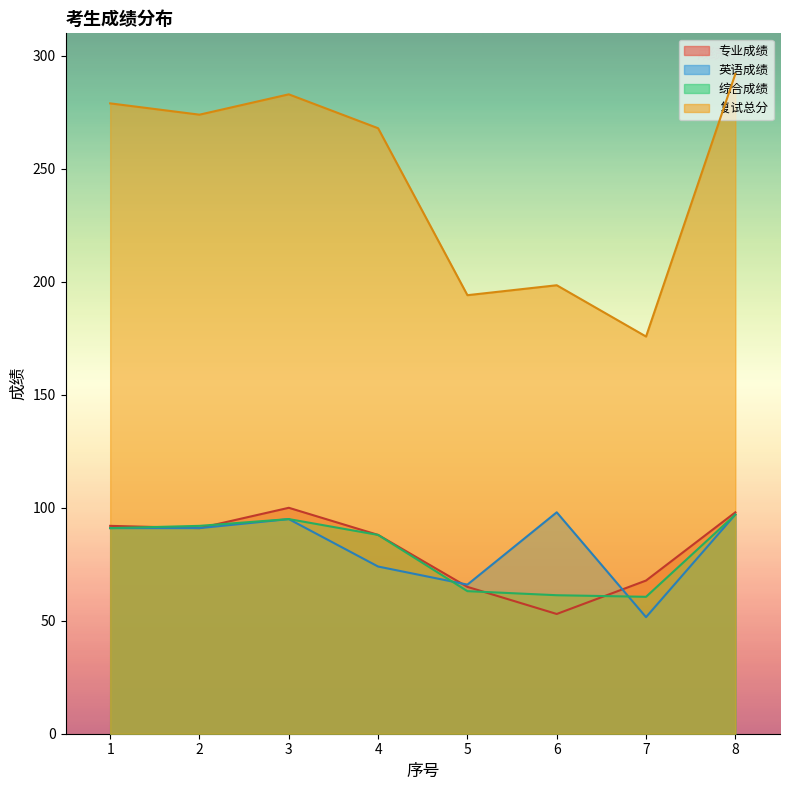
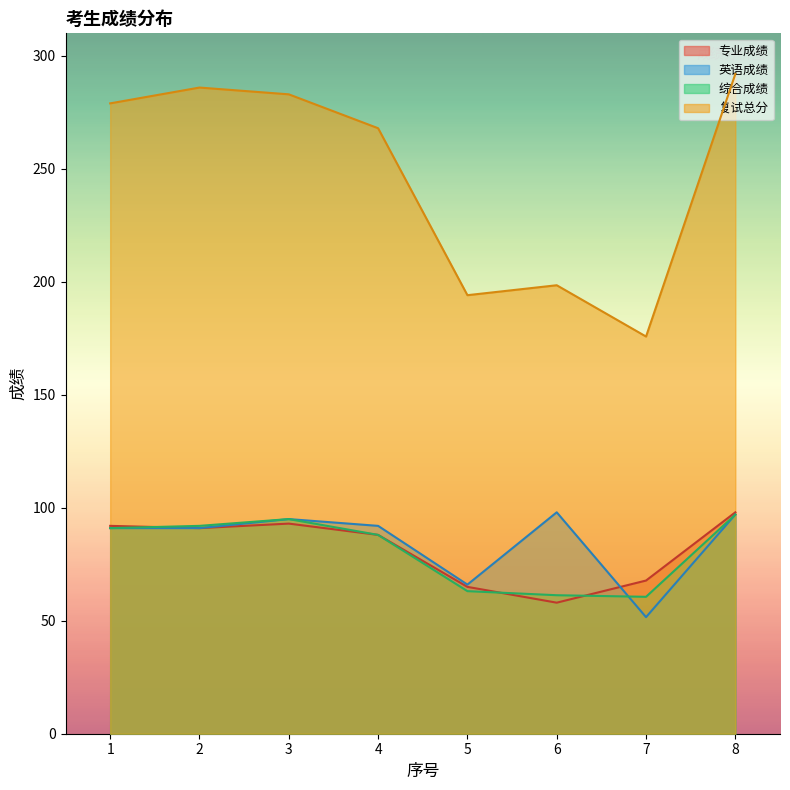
复试总分, 2: 274 -> 286
专业成绩, 3: 100 -> 93
英语成绩, 4: 74 -> 92
专业成绩, 6: 53 -> 58
